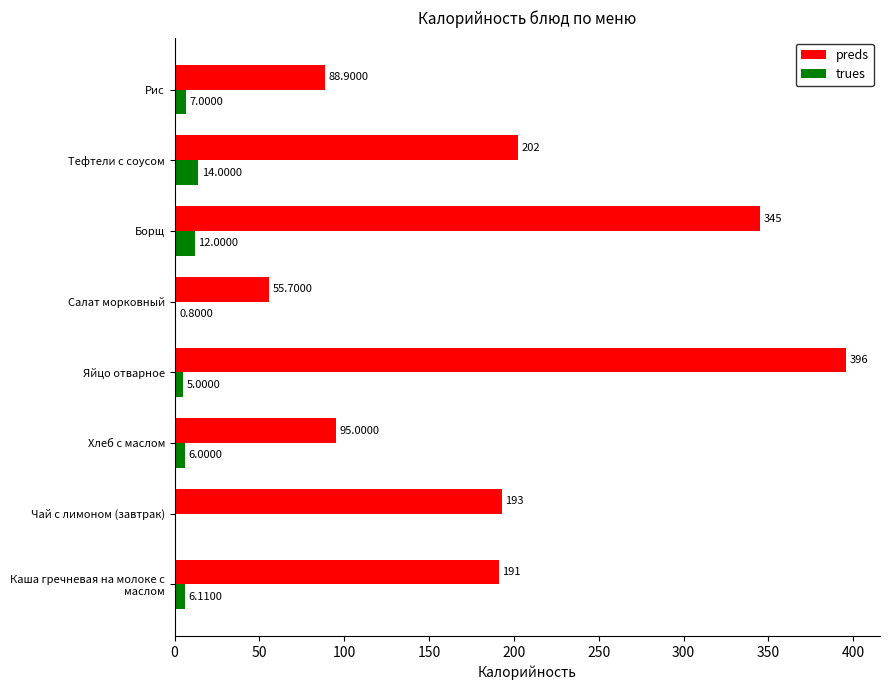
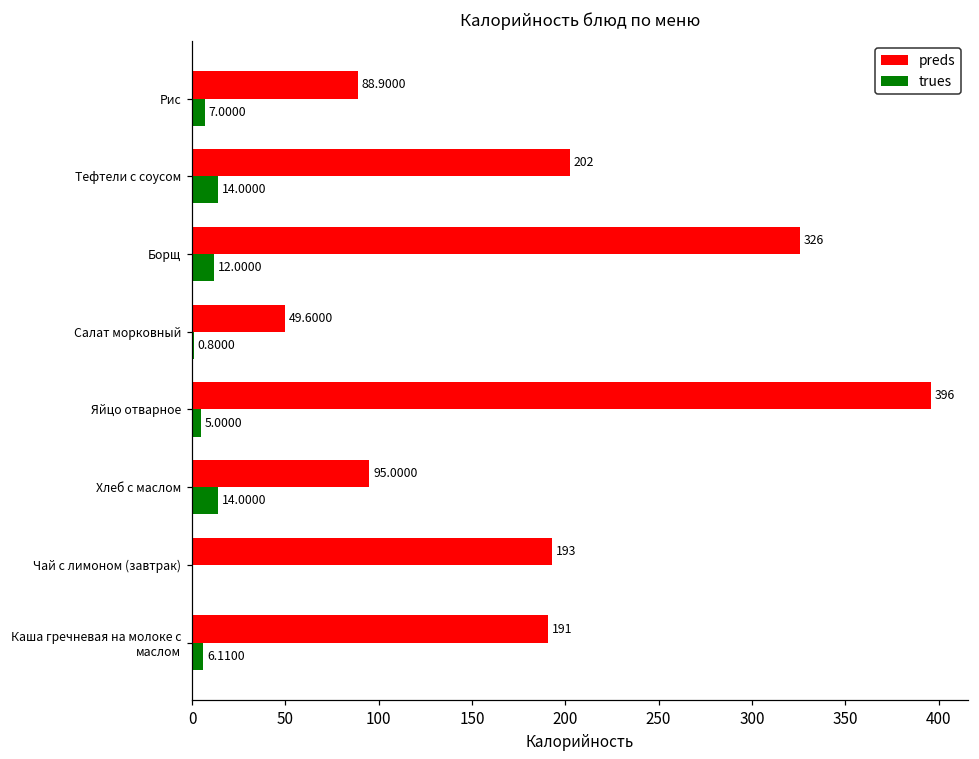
preds, Борщ: 345 -> 326
preds, Салат морковный: 55.7000 -> 49.6000
trues, Хлеб с маслом: 6.0000 -> 14.0000
